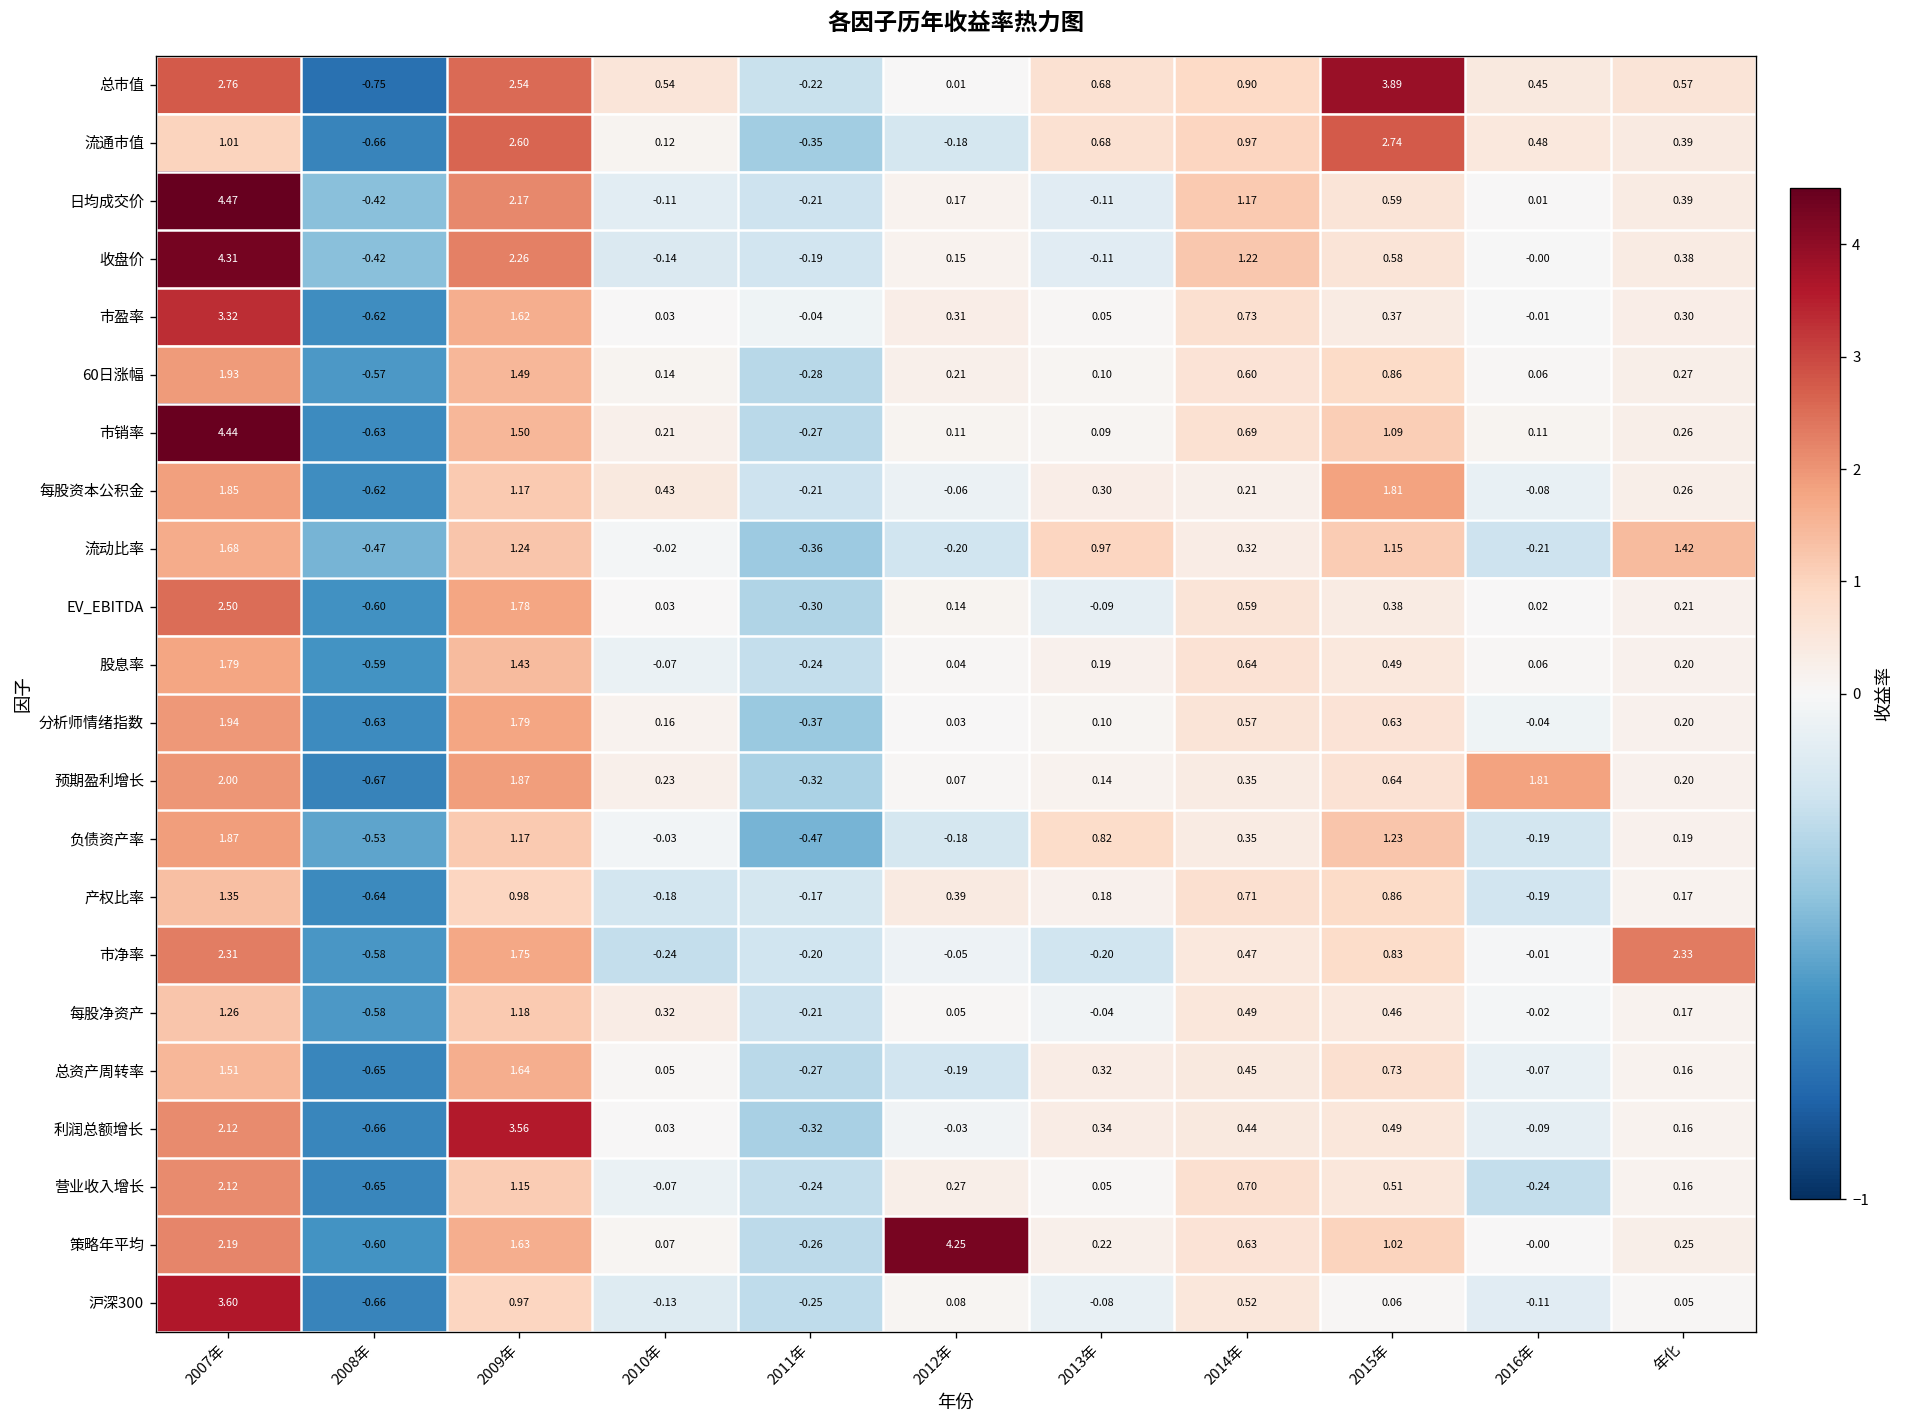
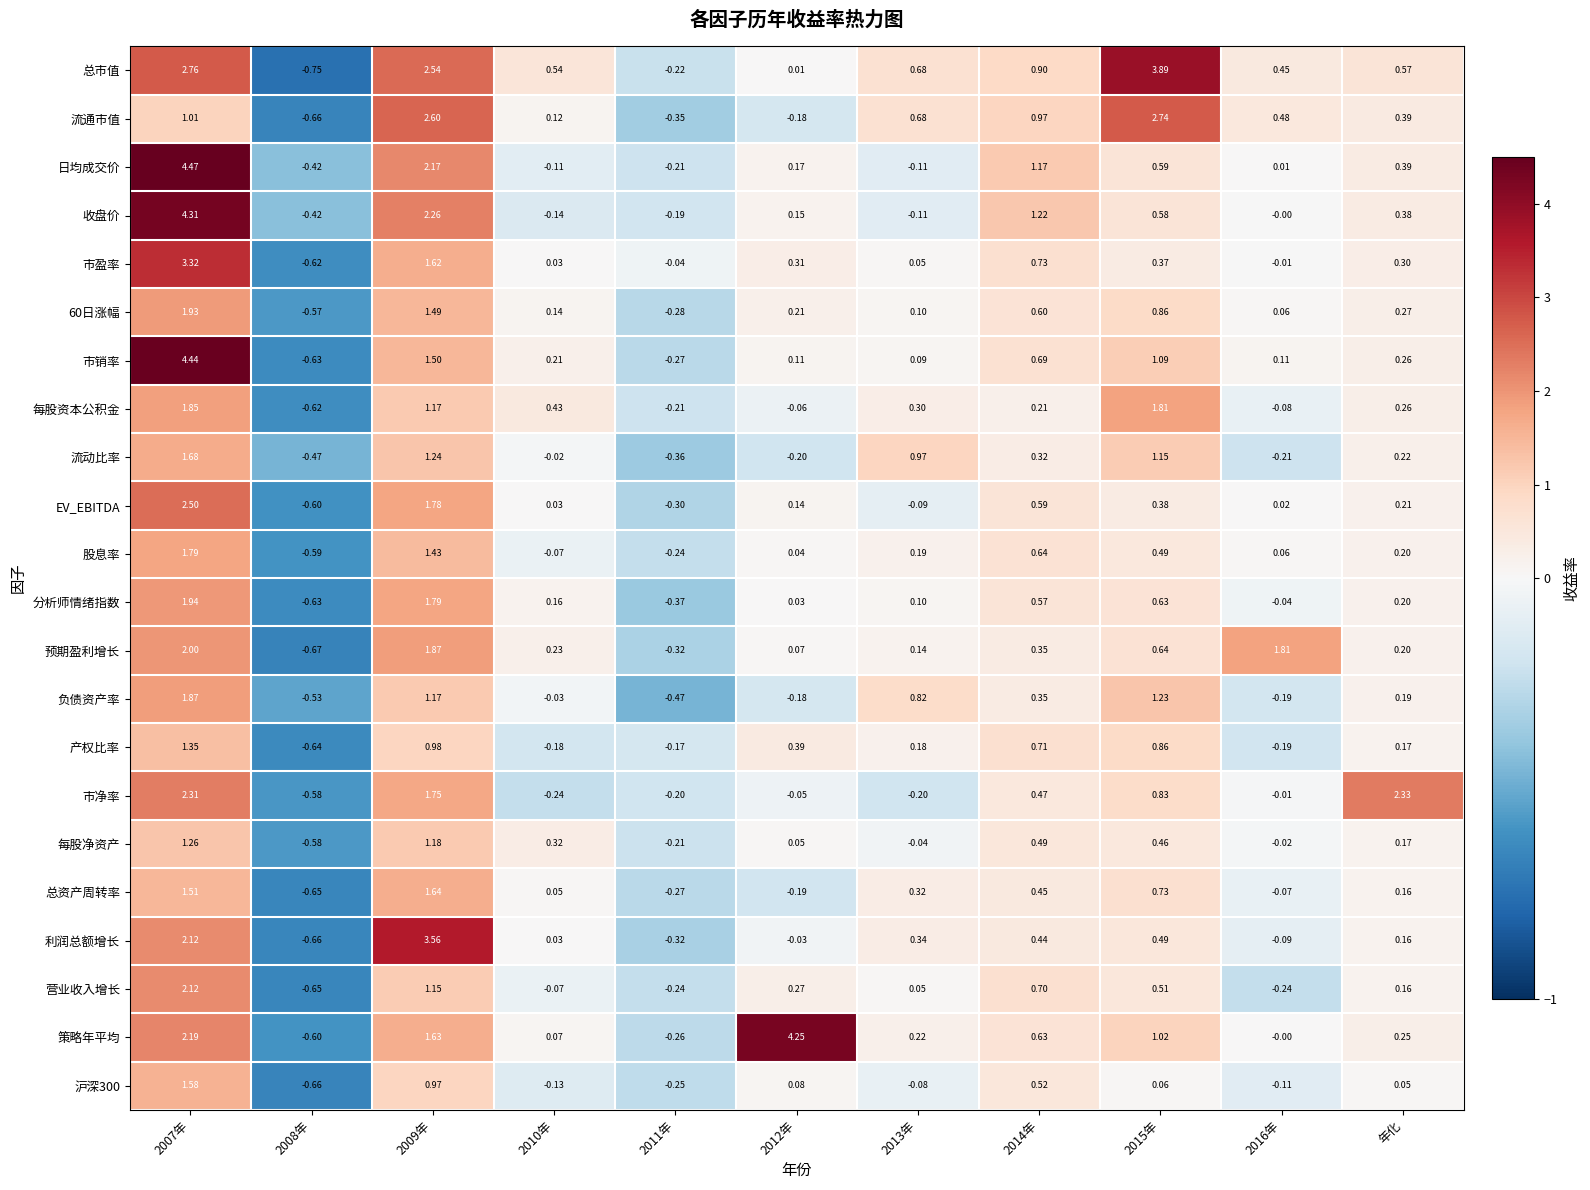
流动比率, 年化: 1.42 -> 0.22
沪深300, 2007年: 3.60 -> 1.58
